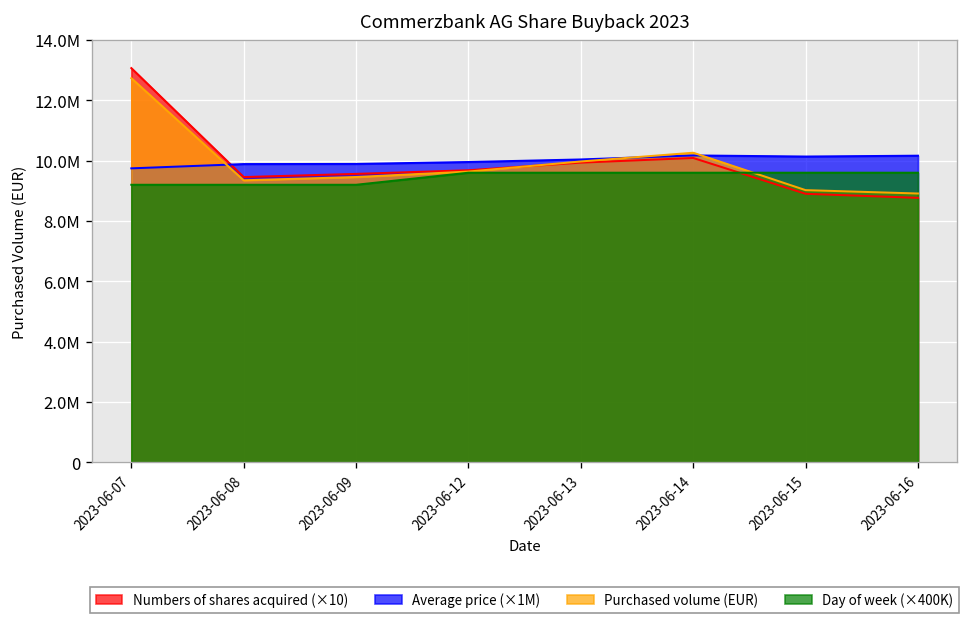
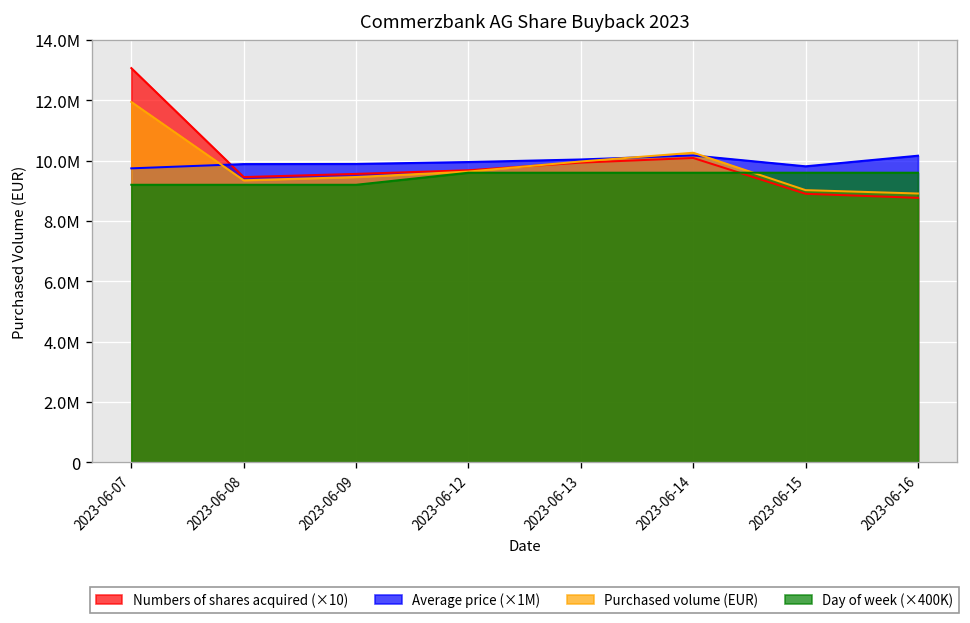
Purchased volume (EUR), 2023-06-07: 12700000 -> 11900000
Average price (×1M), 2023-06-15: 10100000 -> 9800000
